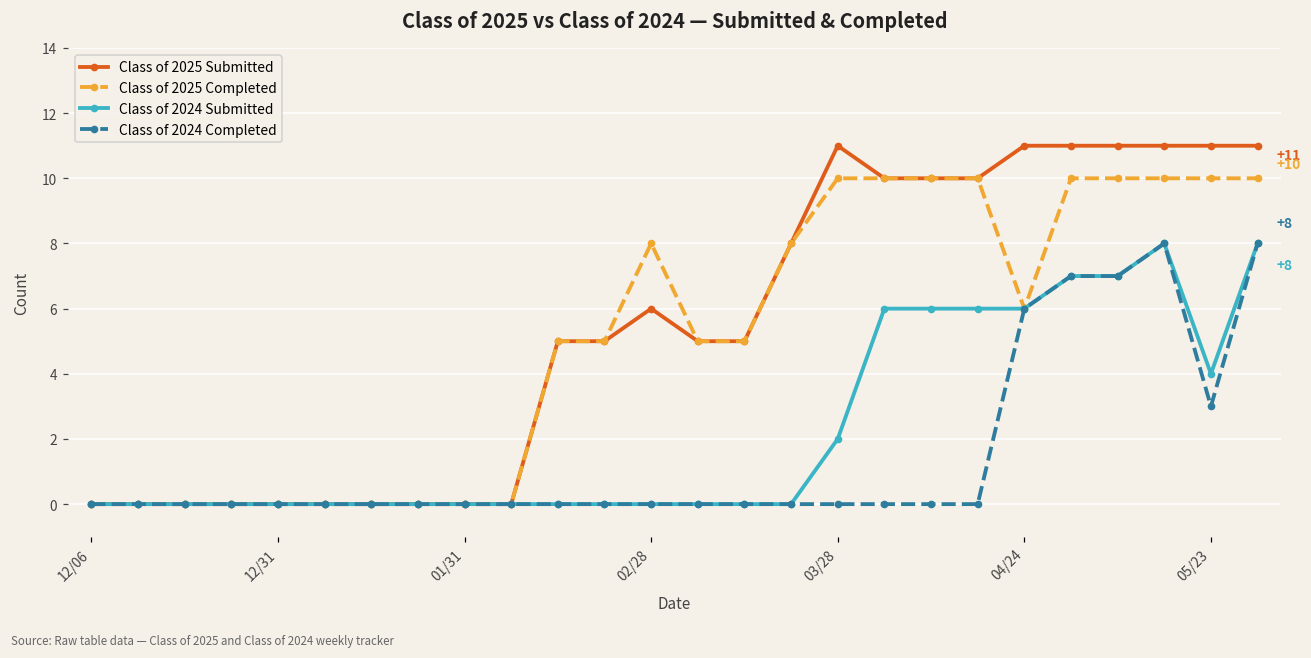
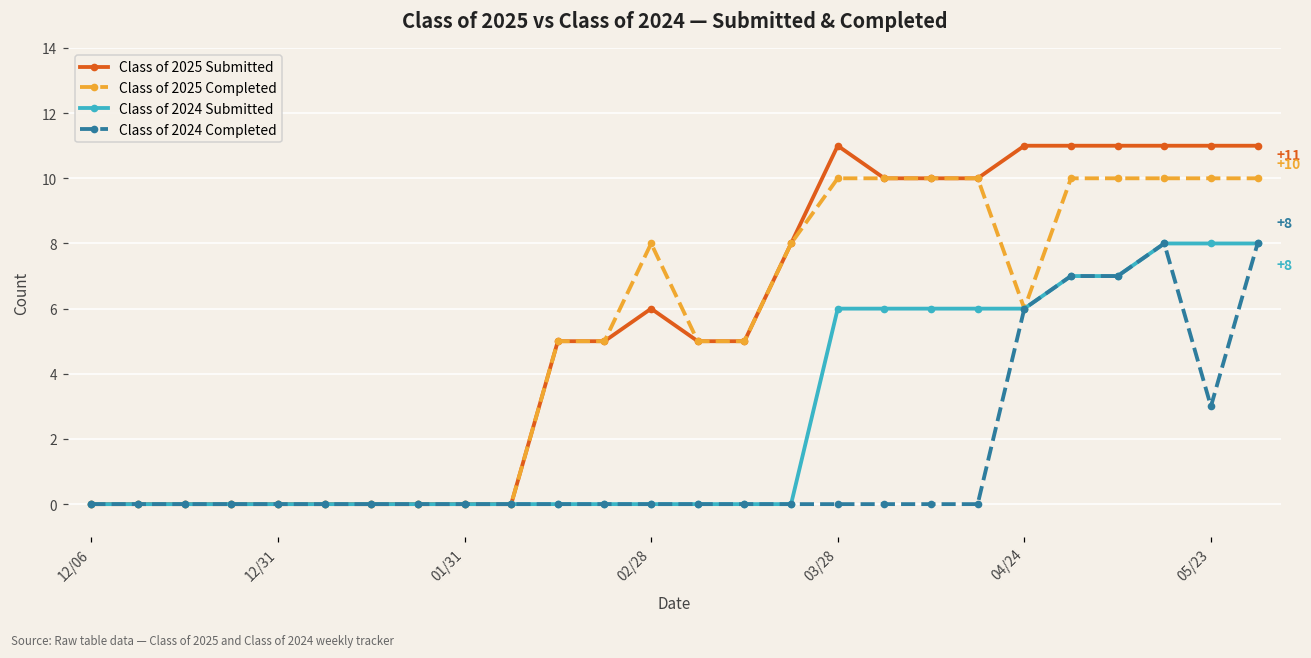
Class of 2024 Submitted, 03/28: 2 -> 6
Class of 2024 Submitted, 05/23: 4 -> 8
